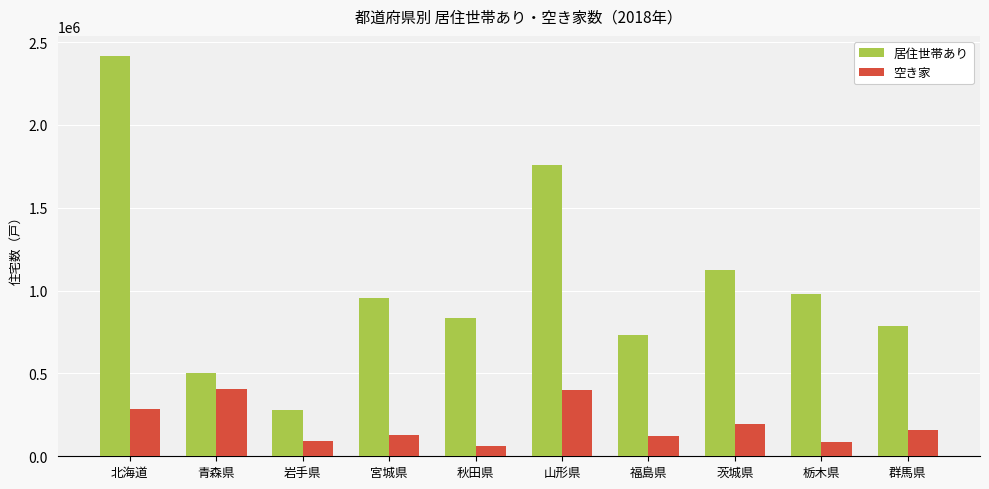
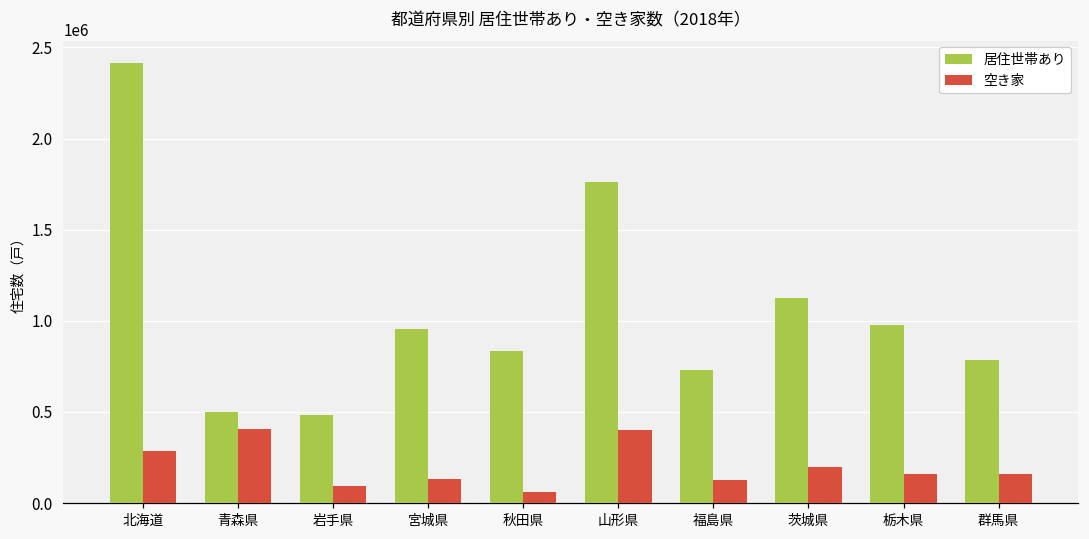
居住世帯あり, 岩手県: 280000 -> 480000
空き家, 栃木県: 90000 -> 160000
